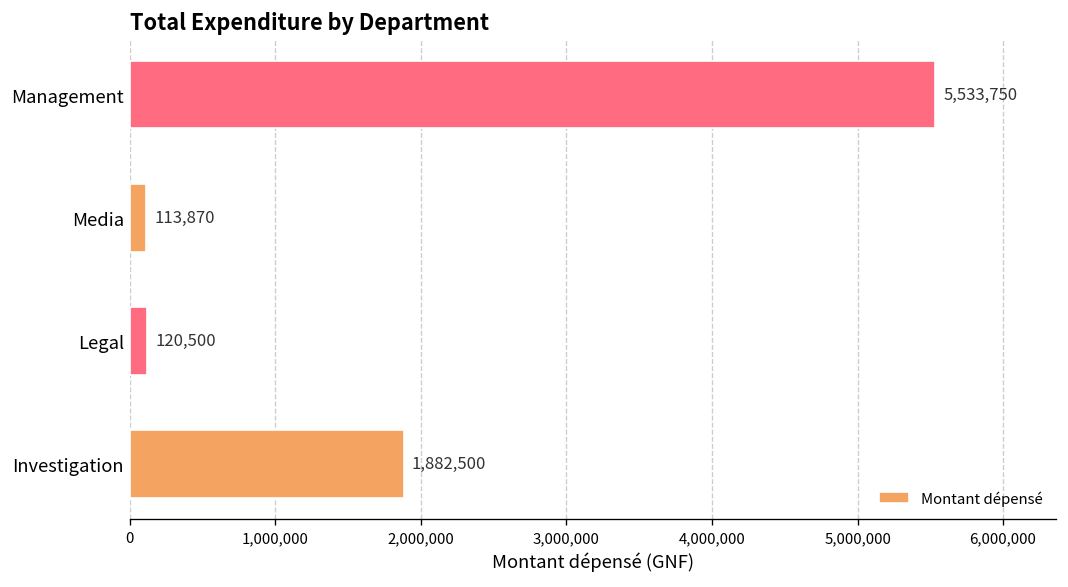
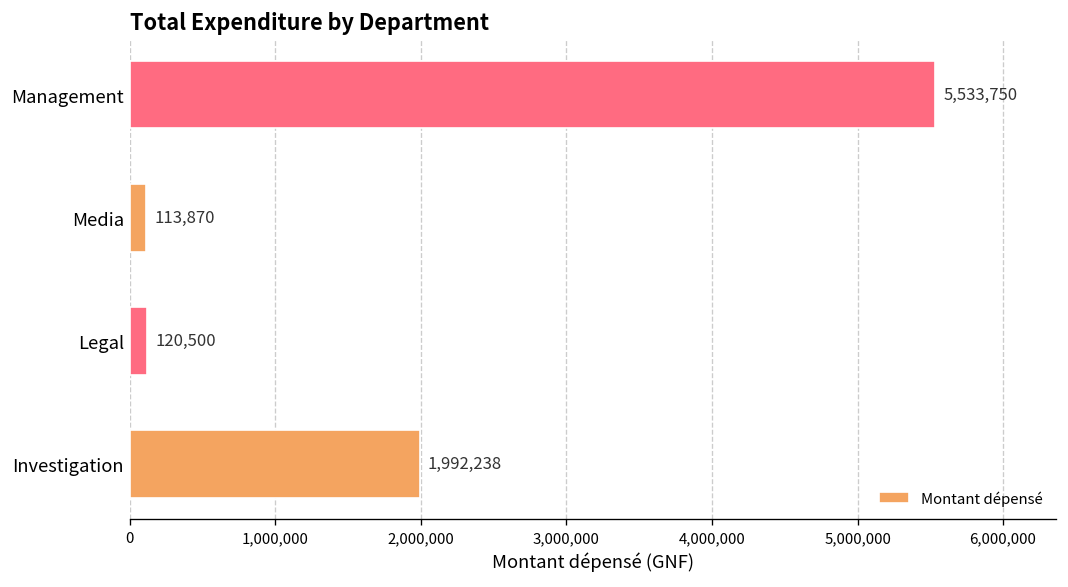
Investigation: 1,882,500 -> 1,992,238
